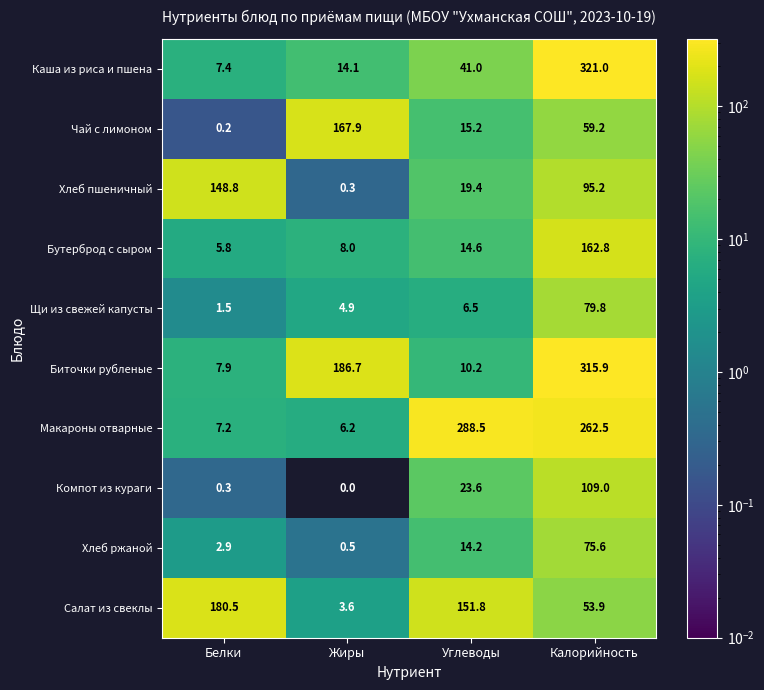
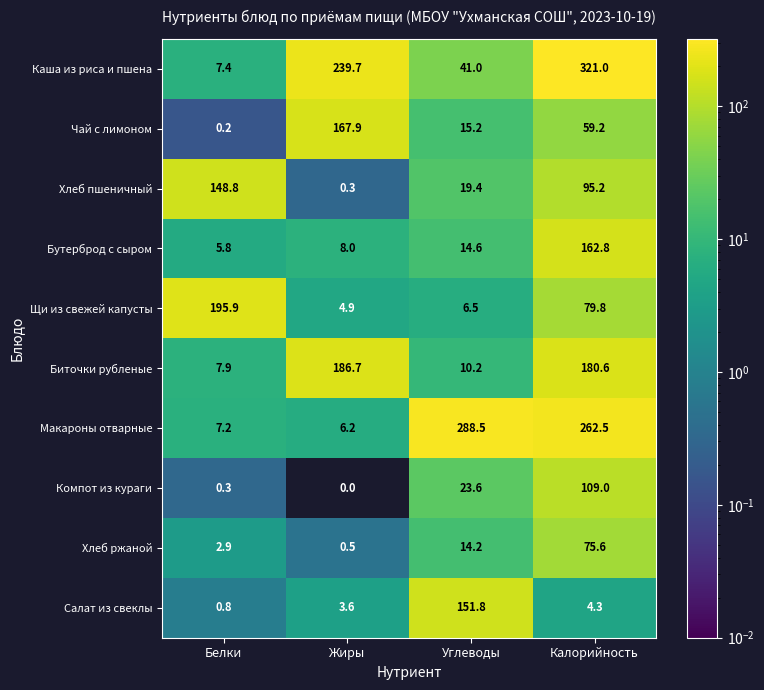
Каша из риса и пшена, Жиры: 14.1 -> 239.7
Щи из свежей капусты, Белки: 1.5 -> 195.9
Биточки рубленые, Калорийность: 315.9 -> 180.6
Салат из свеклы, Белки: 180.5 -> 0.8
Салат из свеклы, Калорийность: 53.9 -> 4.3
